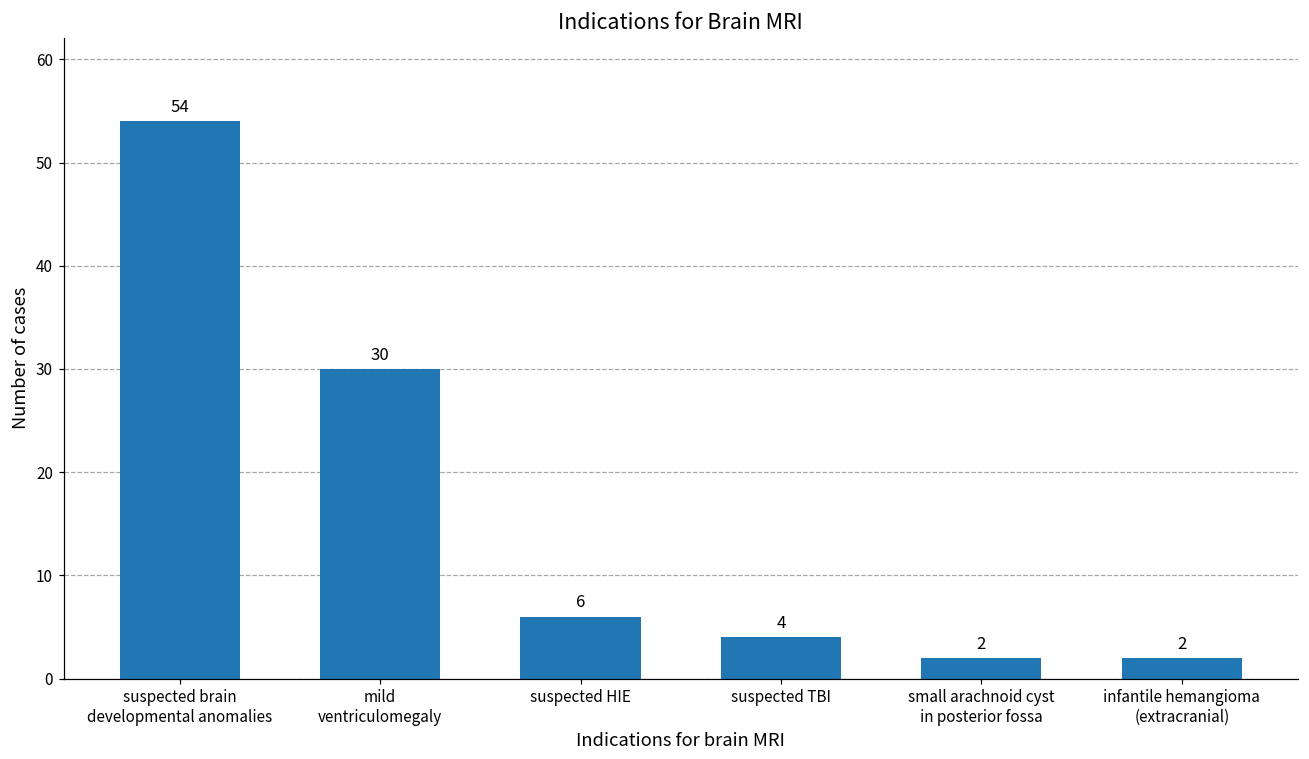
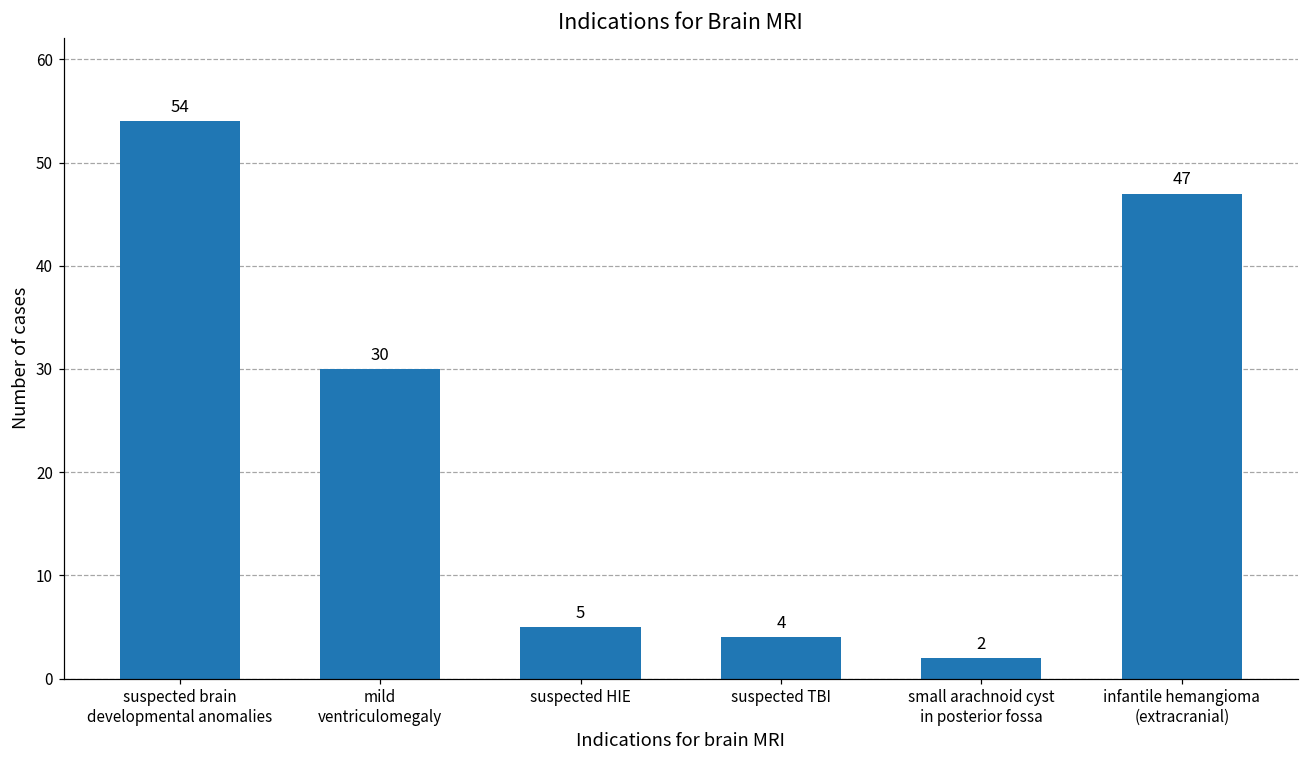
suspected HIE: 6 -> 5
infantile hemangioma (extracranial): 2 -> 47
